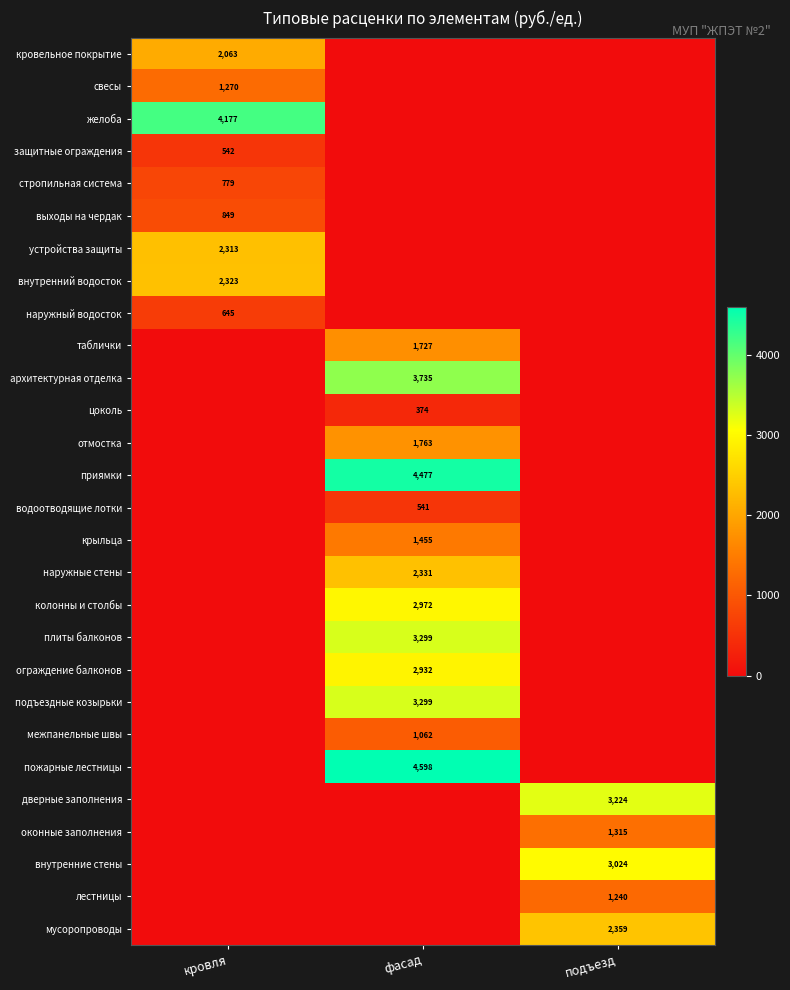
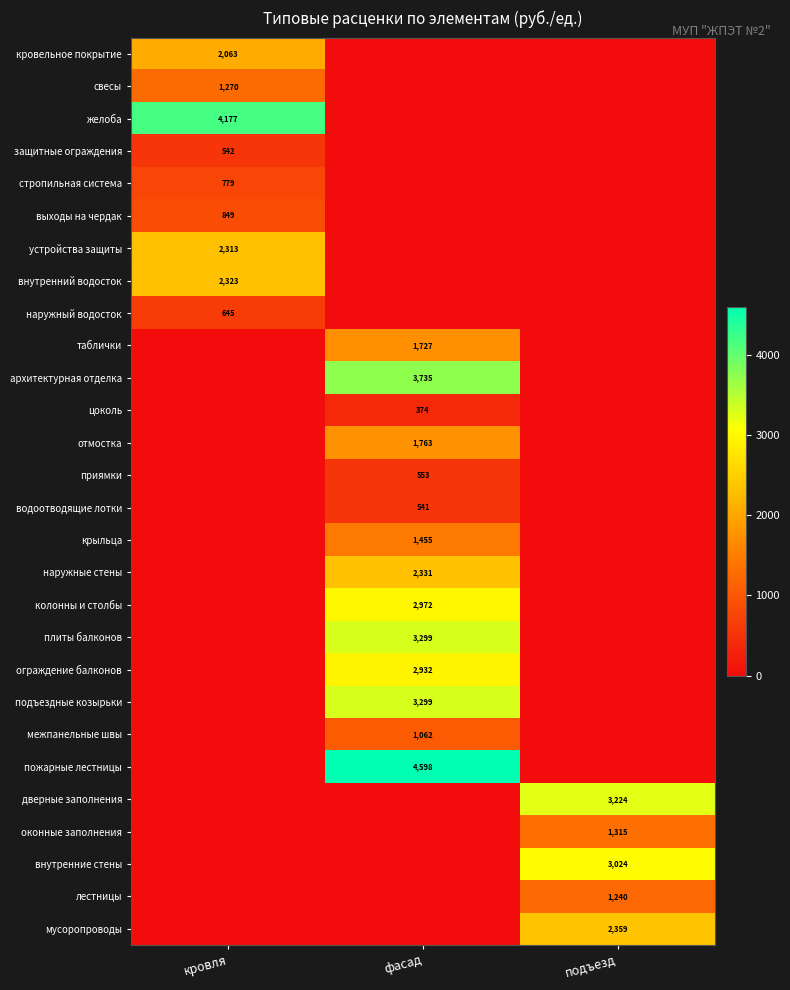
приямки, фасад: 4,477 -> 553
